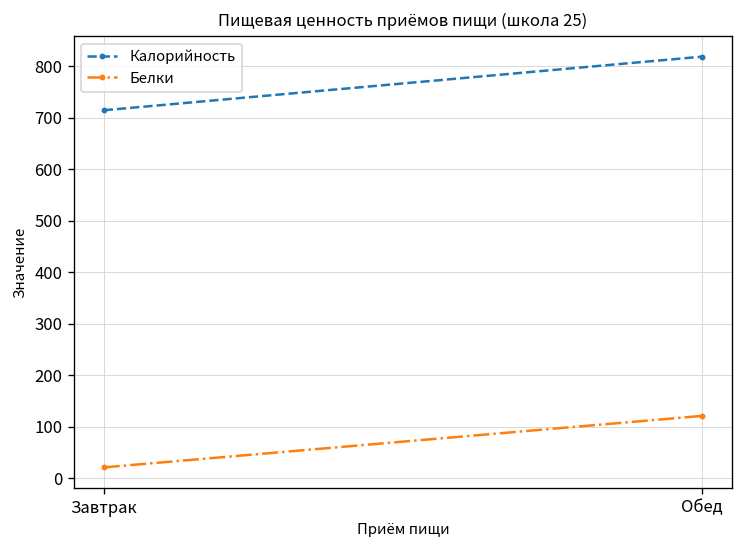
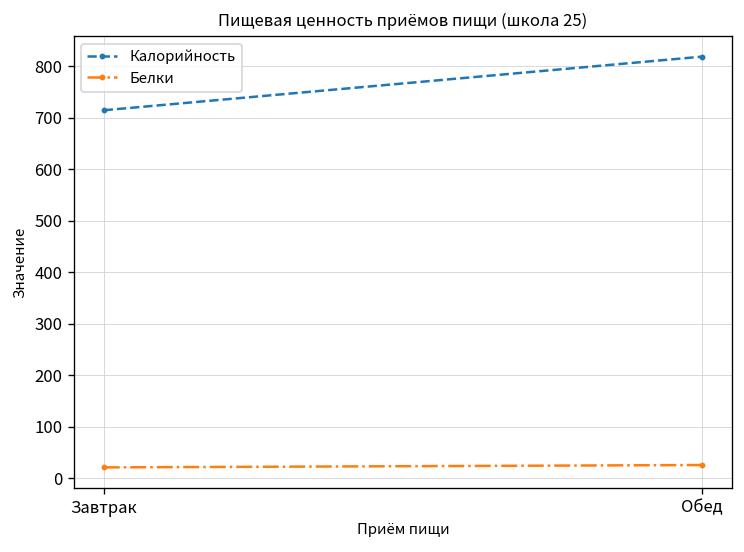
Белки, Обед: 120 -> 30
